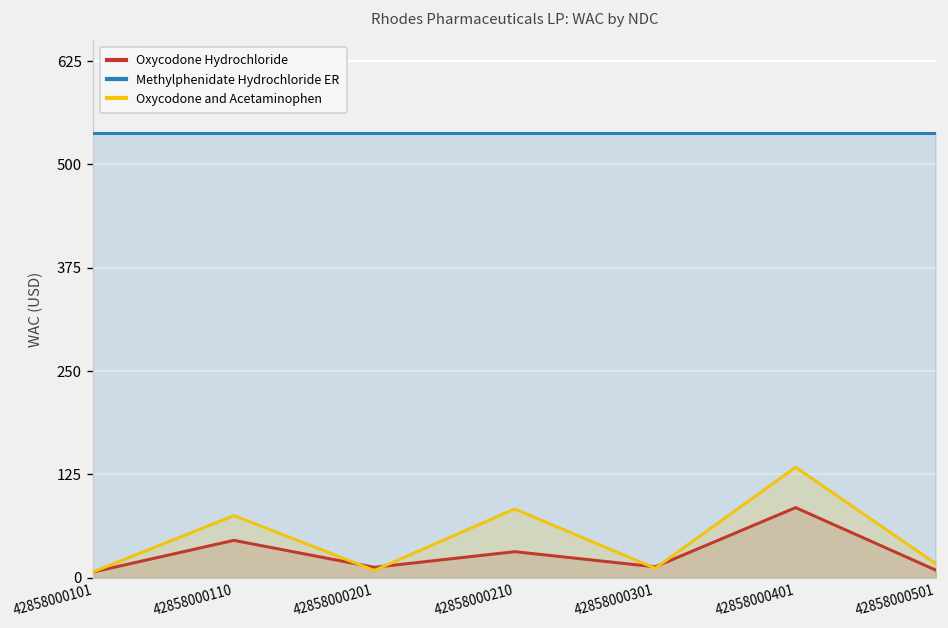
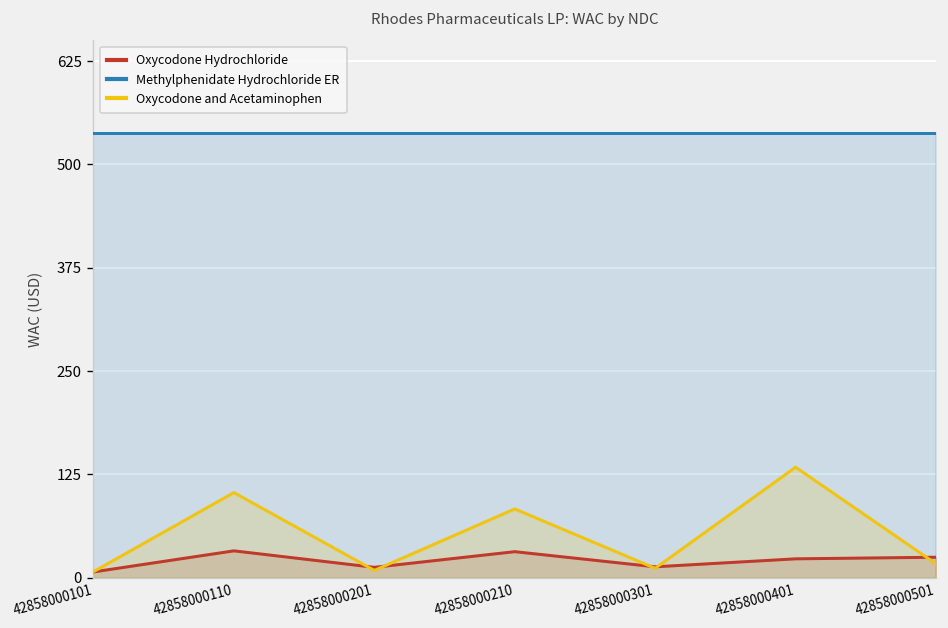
Oxycodone Hydrochloride, 42858000110: 50 -> 30
Oxycodone and Acetaminophen, 42858000110: 80 -> 100
Oxycodone Hydrochloride, 42858000401: 80 -> 20
Oxycodone Hydrochloride, 42858000501: 10 -> 20
